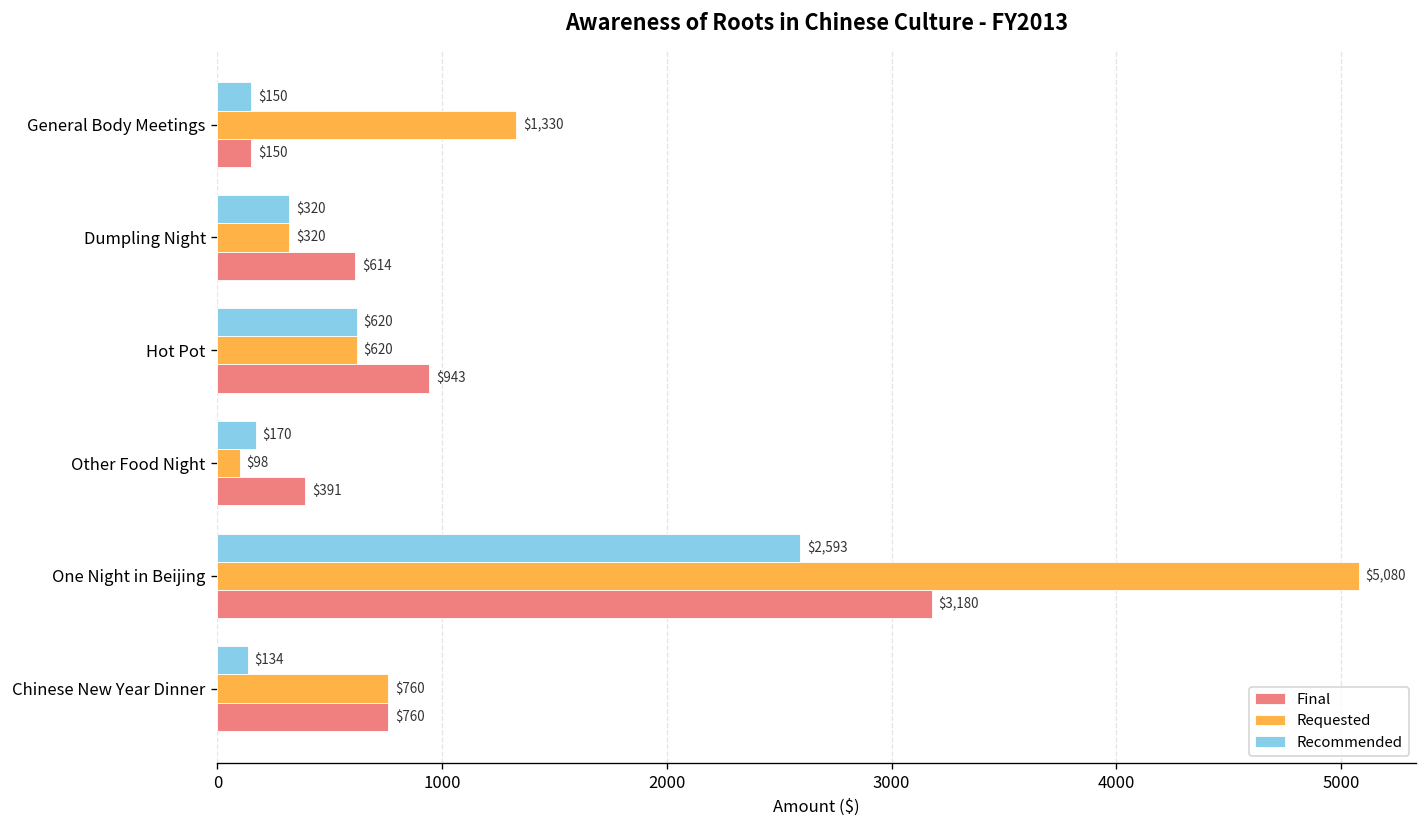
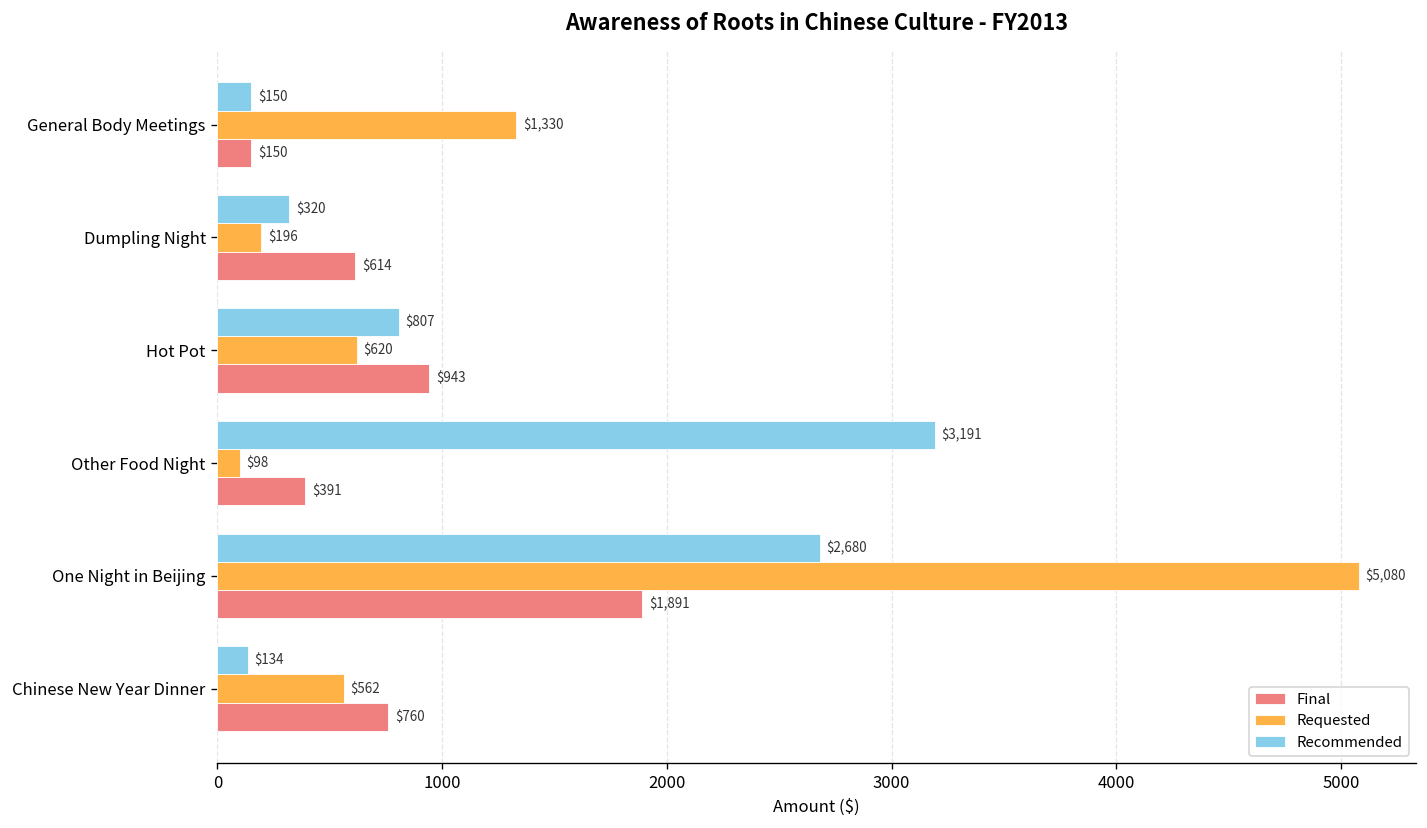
Requested, Dumpling Night: $320 -> $196
Recommended, Hot Pot: $620 -> $807
Recommended, Other Food Night: $170 -> $3,191
Recommended, One Night in Beijing: $2,593 -> $2,680
Final, One Night in Beijing: $3,180 -> $1,891
Requested, Chinese New Year Dinner: $760 -> $562
